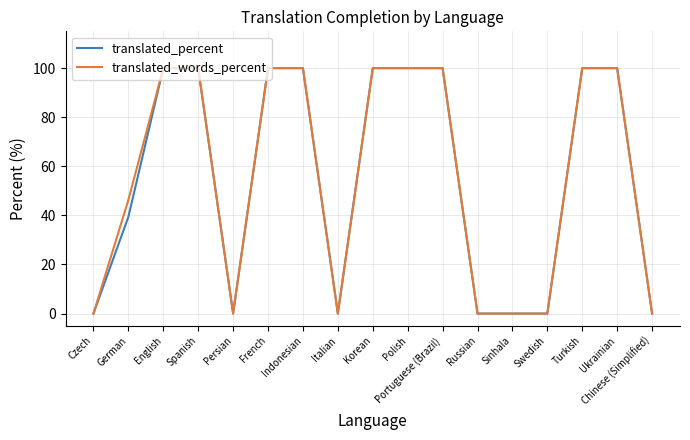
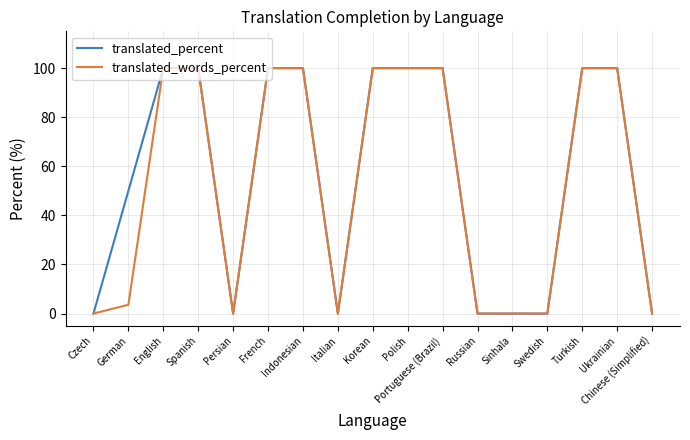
translated_percent, German: 39 -> 50
translated_words_percent, German: 46 -> 4
